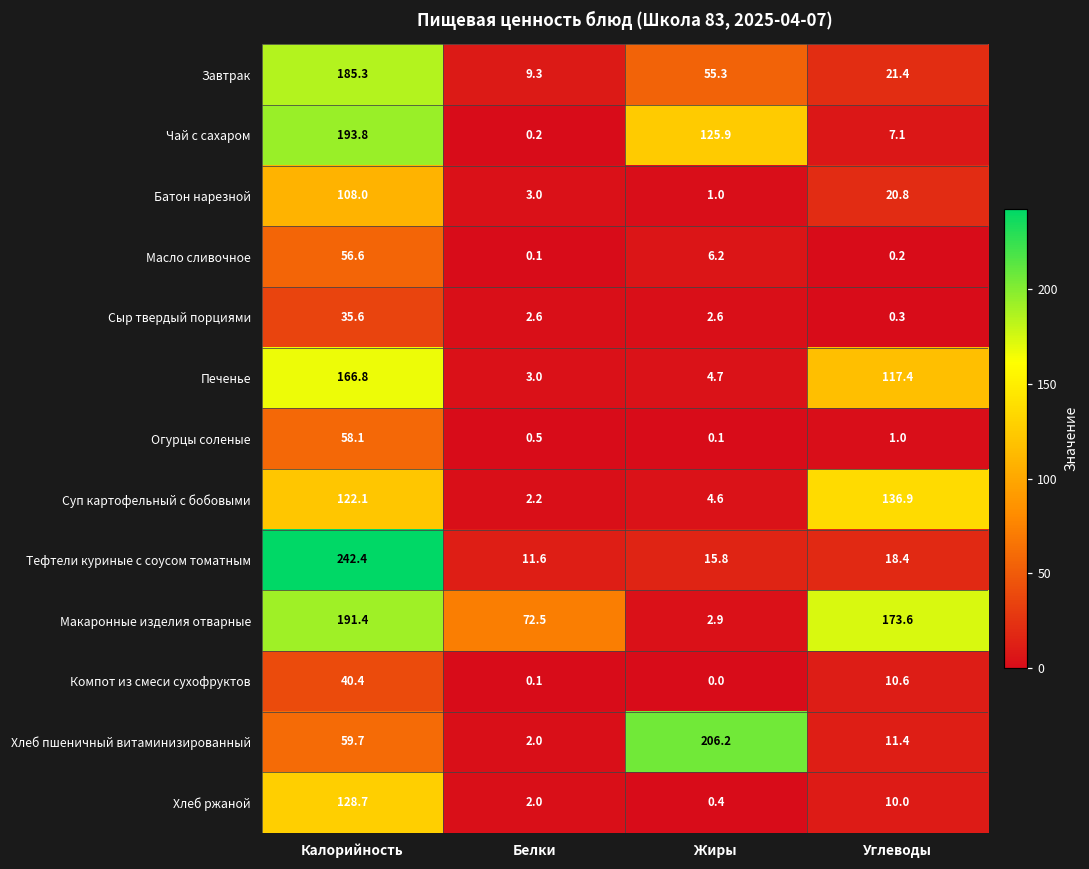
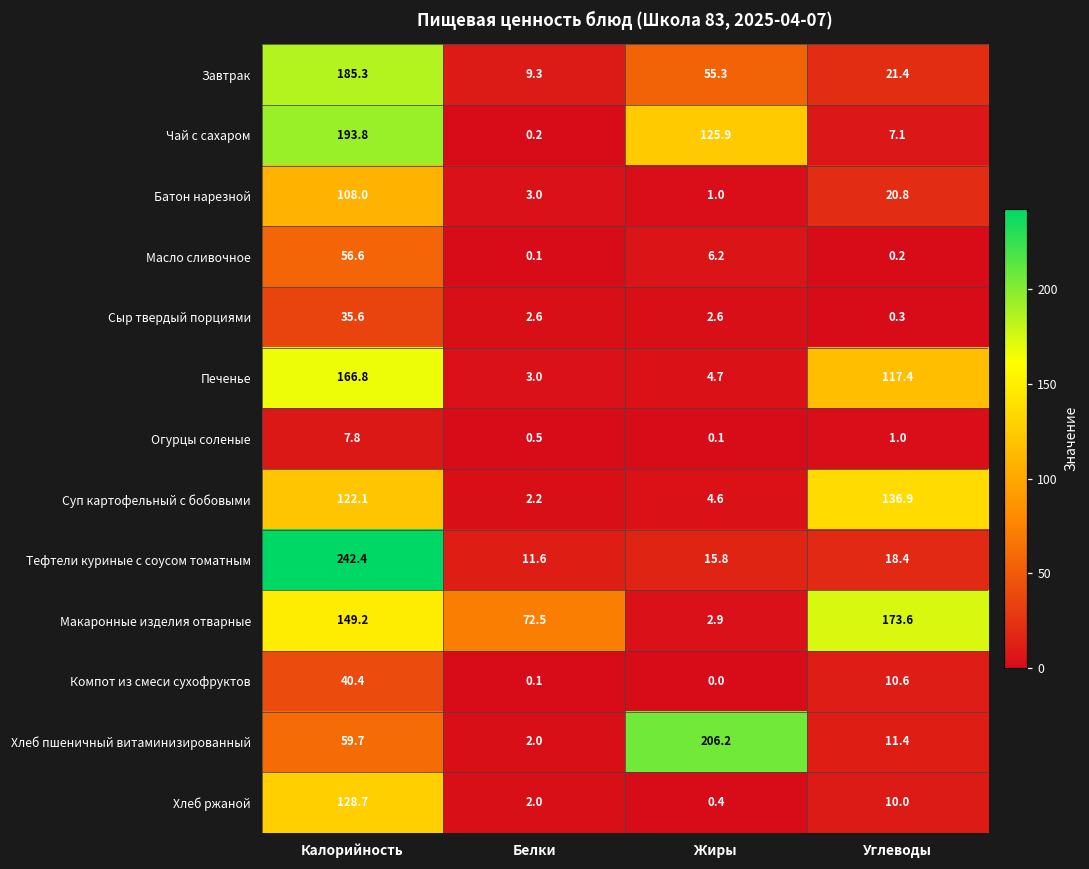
Огурцы соленые, Калорийность: 58.1 -> 7.8
Макаронные изделия отварные, Калорийность: 191.4 -> 149.2
